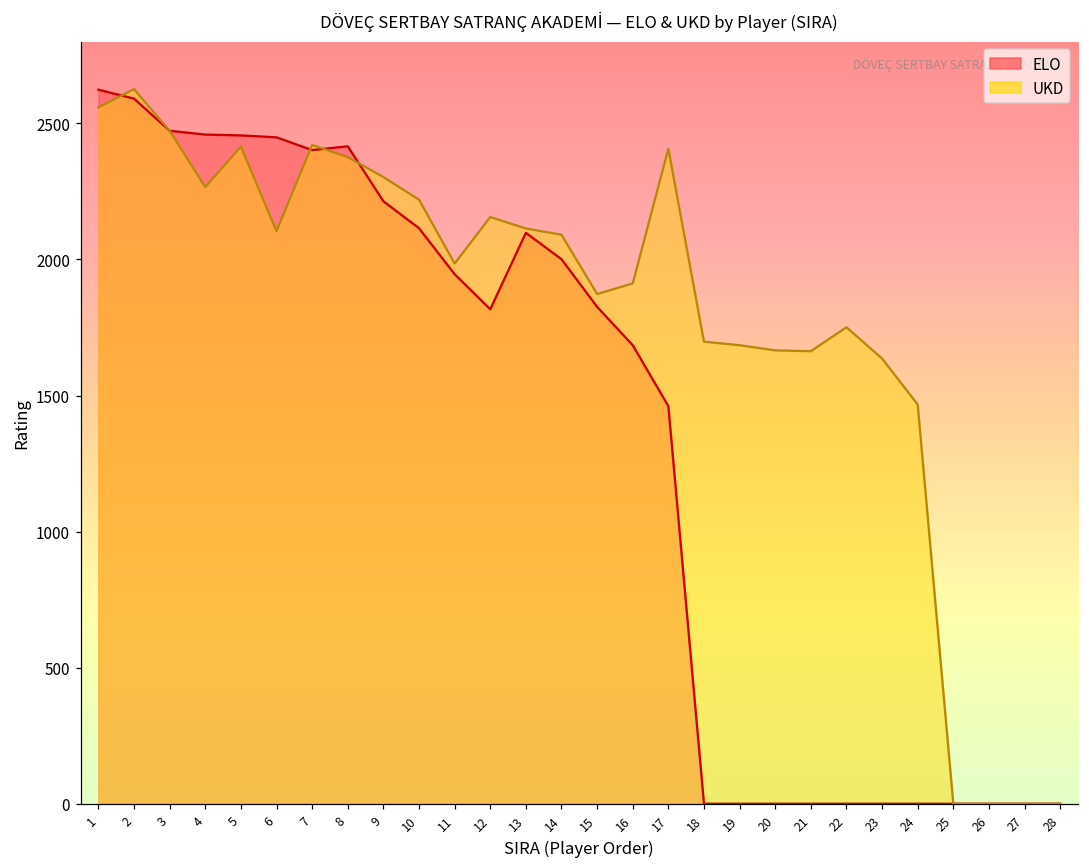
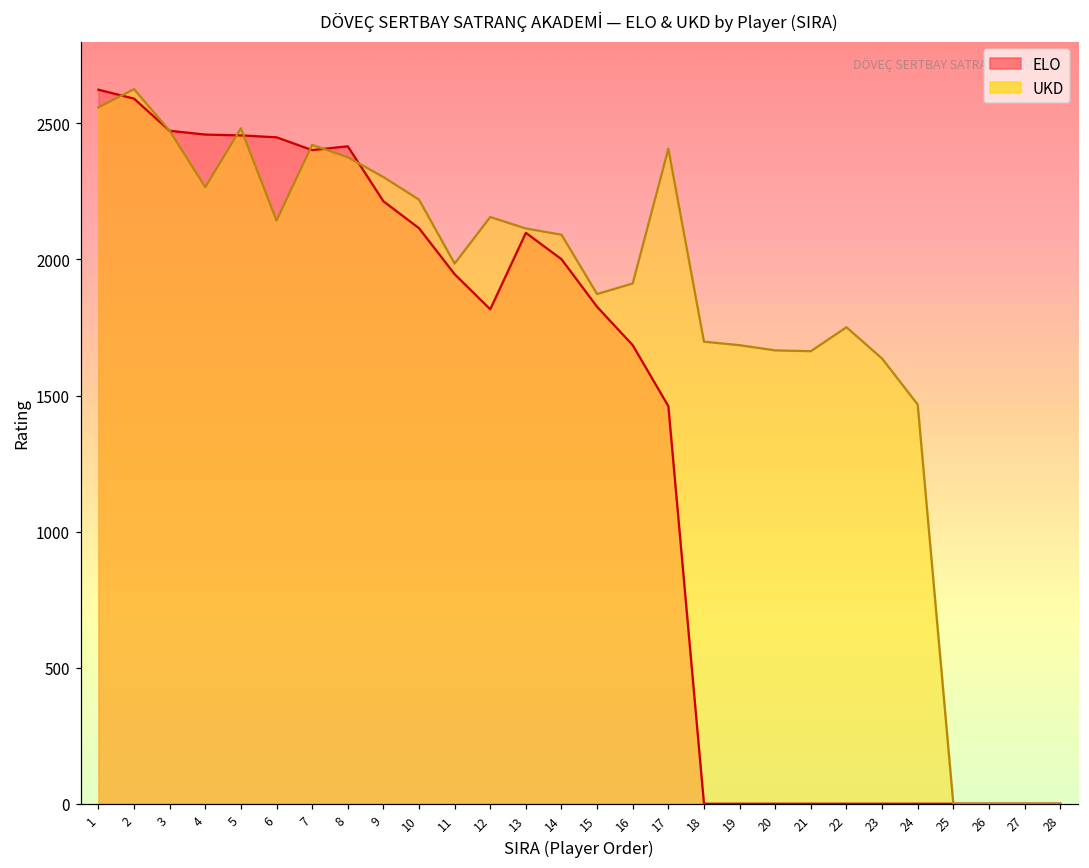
UKD, 5: 2420 -> 2480
UKD, 6: 2100 -> 2140
